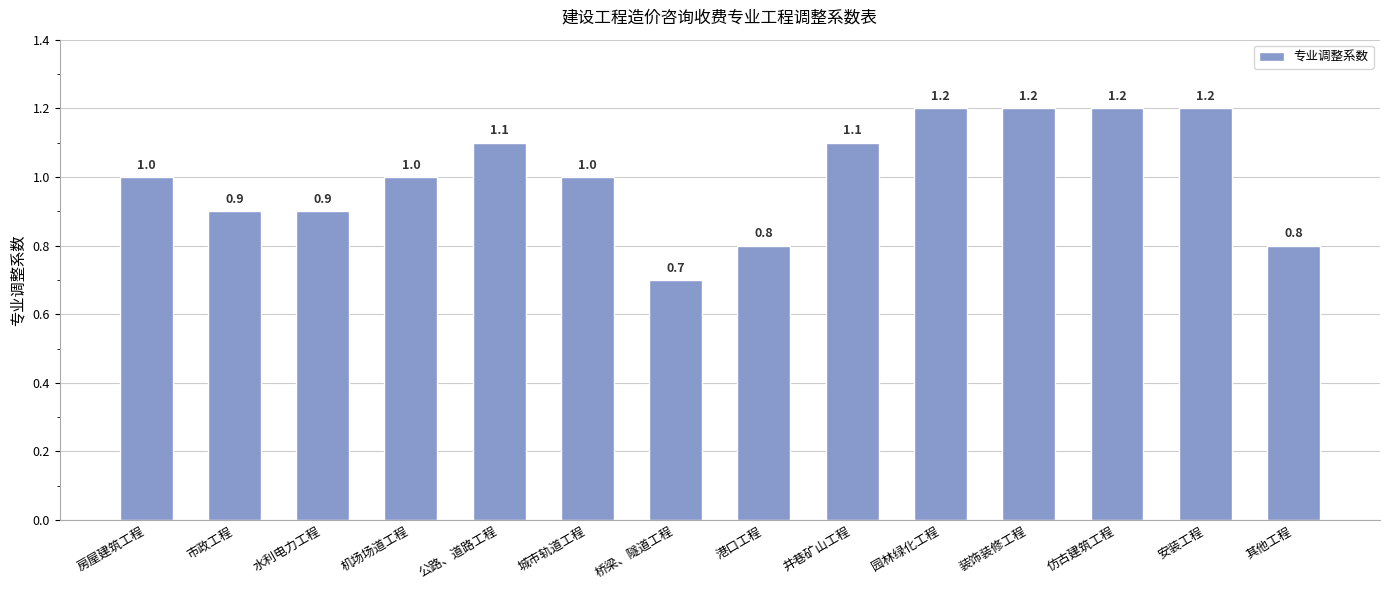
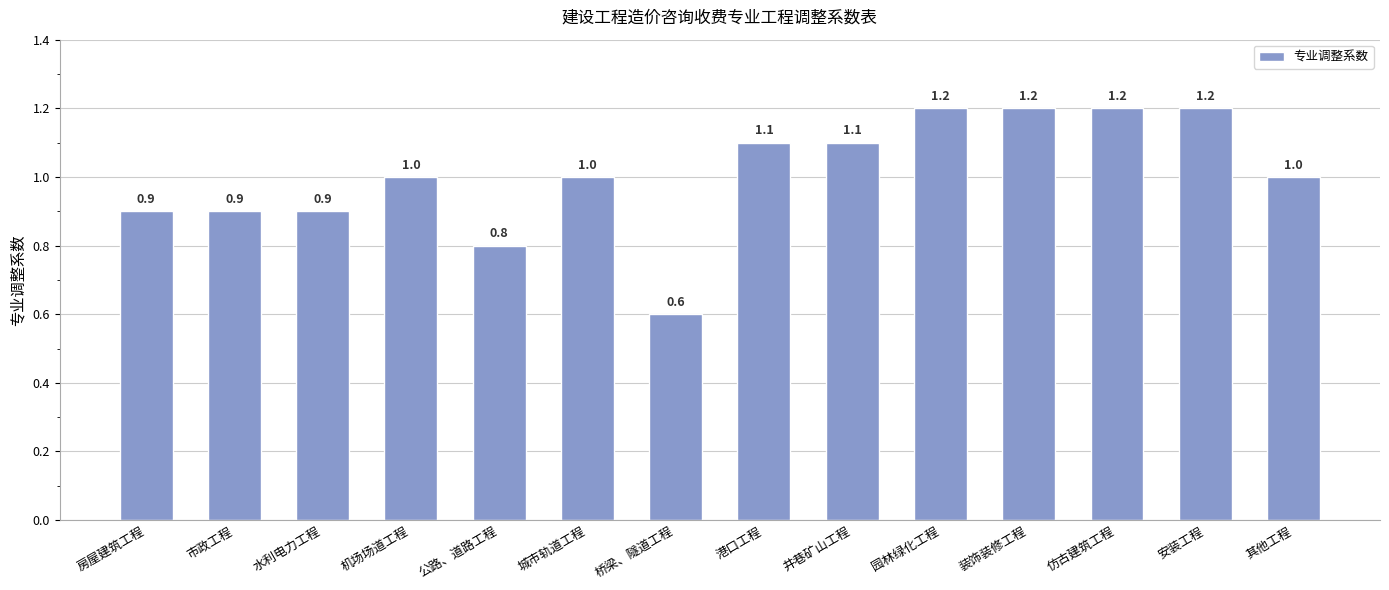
房屋建筑工程: 1.0 -> 0.9
公路、道路工程: 1.1 -> 0.8
桥梁、隧道工程: 0.7 -> 0.6
港口工程: 0.8 -> 1.1
其他工程: 0.8 -> 1.0
